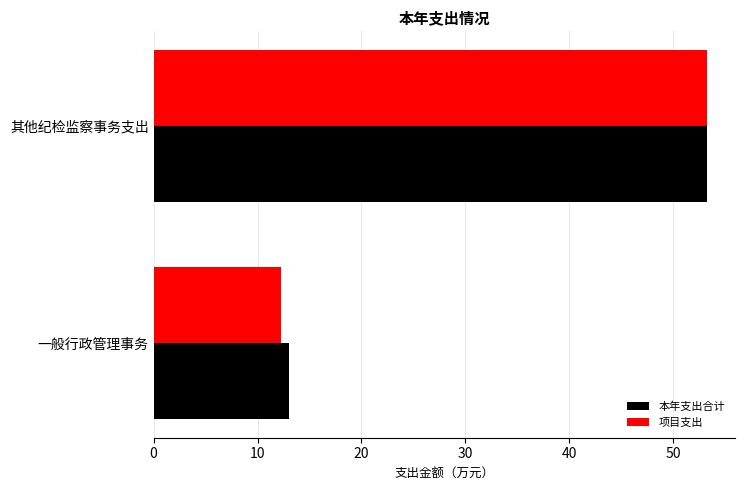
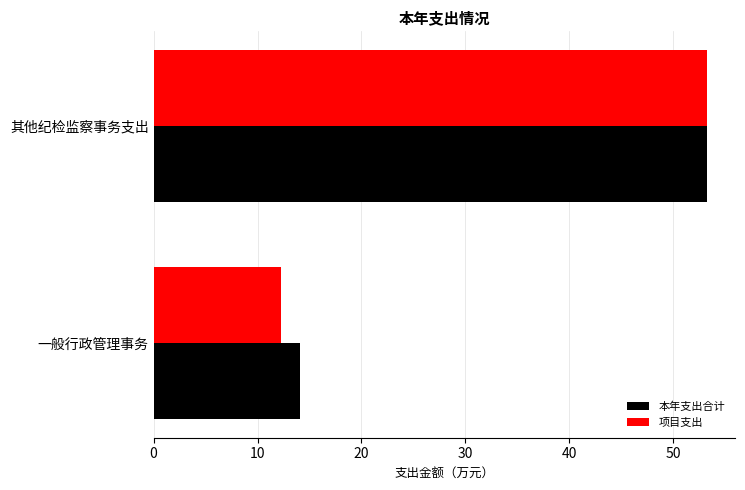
本年支出合计, 一般行政管理事务: 13.1 -> 14.1
